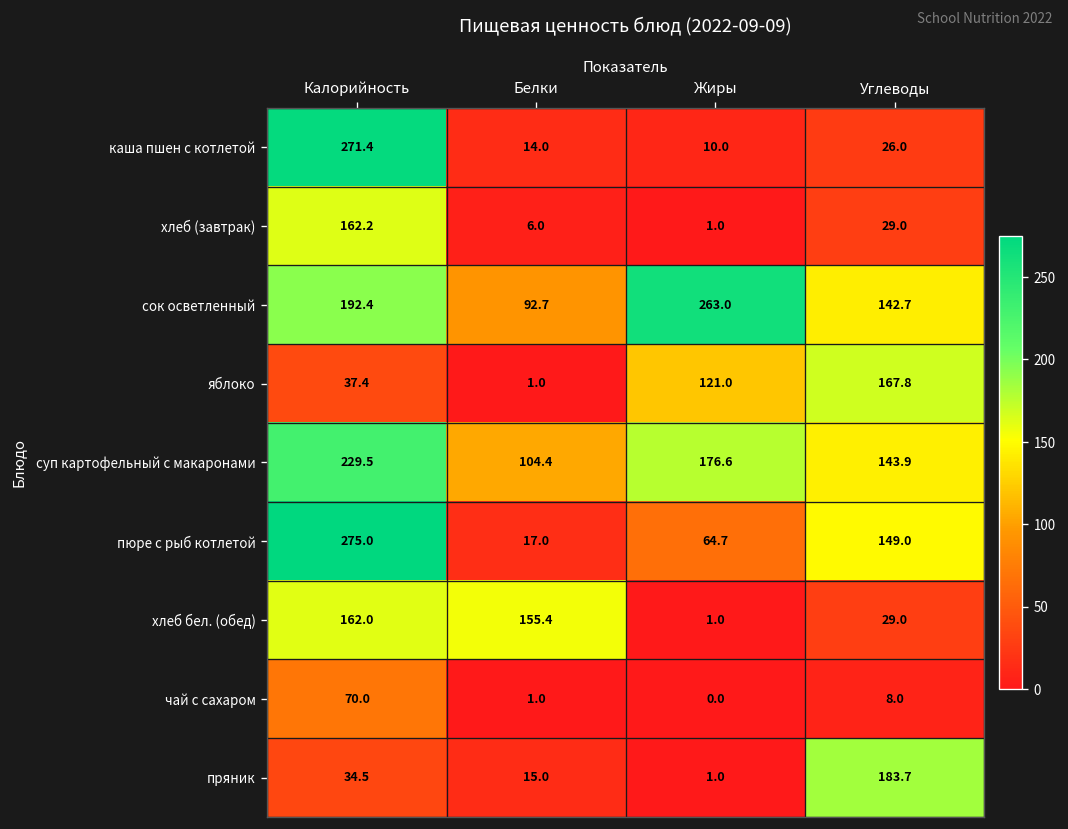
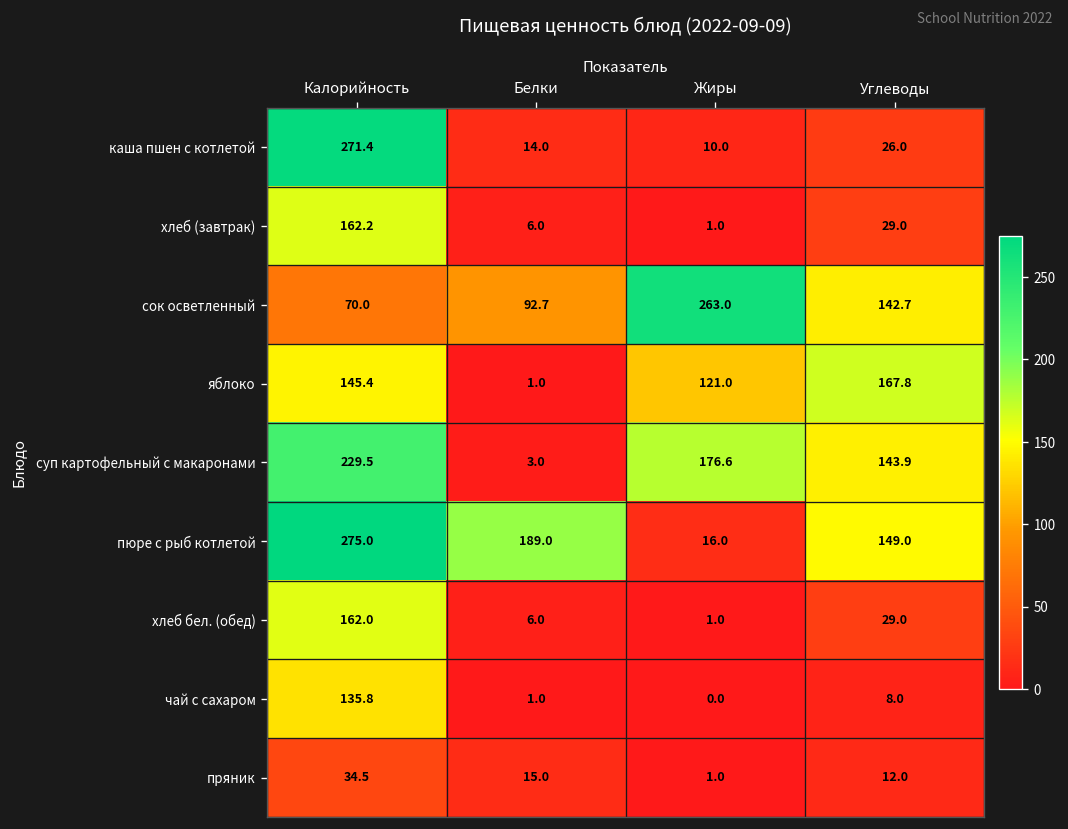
сок осветленный, Калорийность: 192.4 -> 70.0
яблоко, Калорийность: 37.4 -> 145.4
суп картофельный с макаронами, Белки: 104.4 -> 3.0
пюре с рыб котлетой, Белки: 17.0 -> 189.0
пюре с рыб котлетой, Жиры: 64.7 -> 16.0
хлеб бел. (обед), Белки: 155.4 -> 6.0
чай с сахаром, Калорийность: 70.0 -> 135.8
пряник, Углеводы: 183.7 -> 12.0
